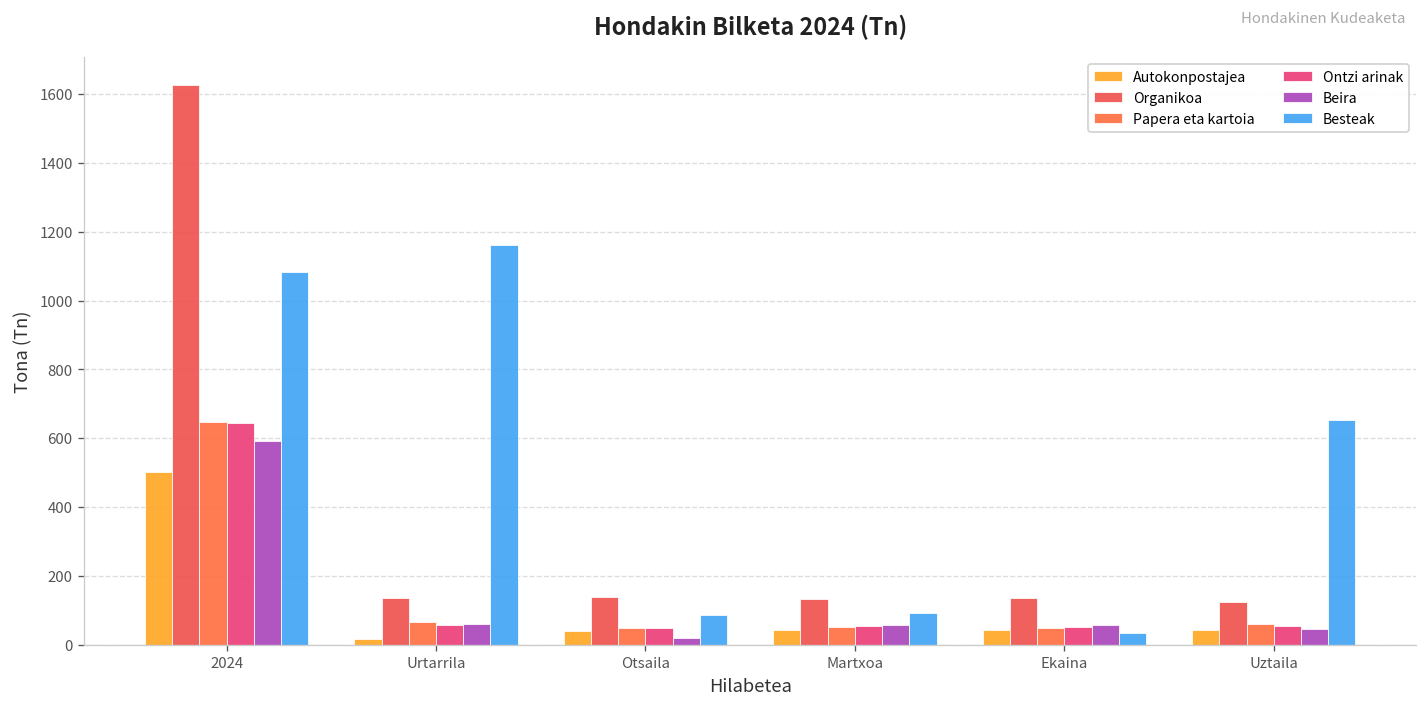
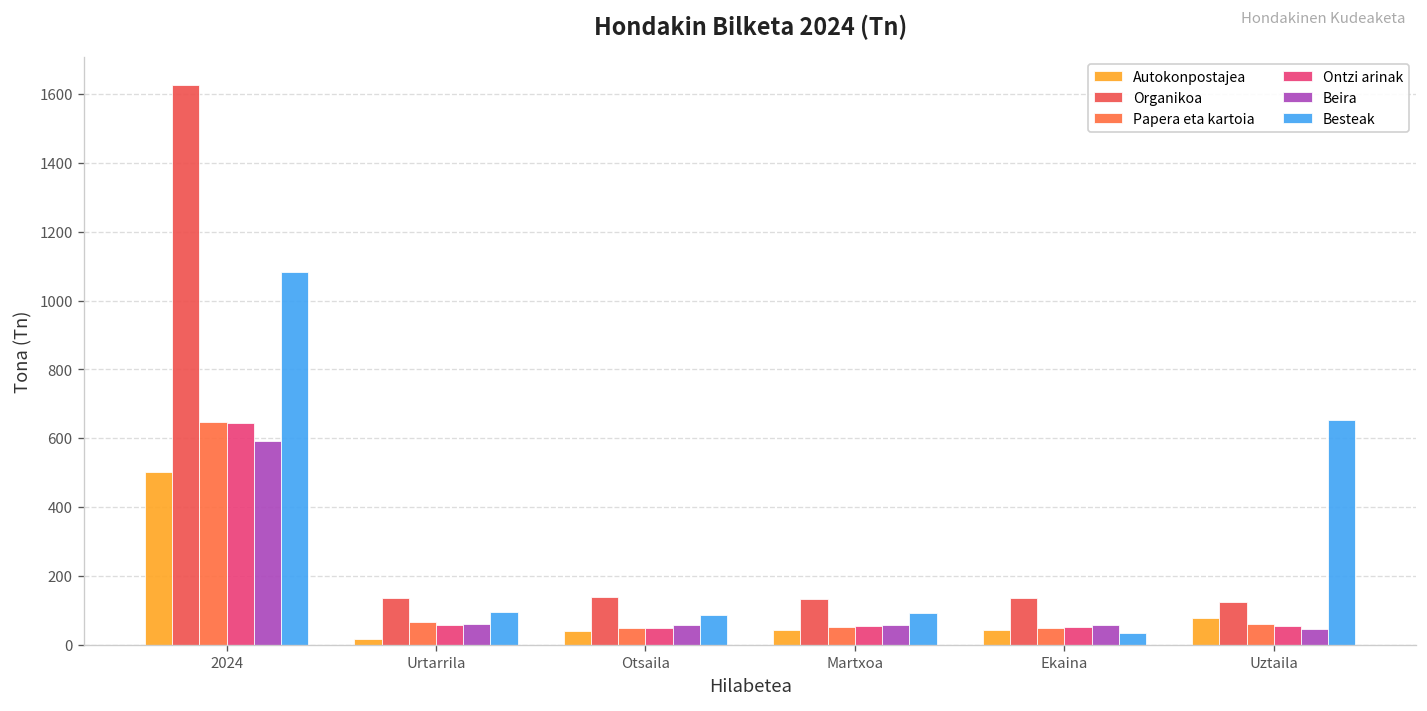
Besteak, Urtarrila: 1160 -> 100
Beira, Otsaila: 20 -> 60
Autokonpostajea, Uztaila: 40 -> 80
